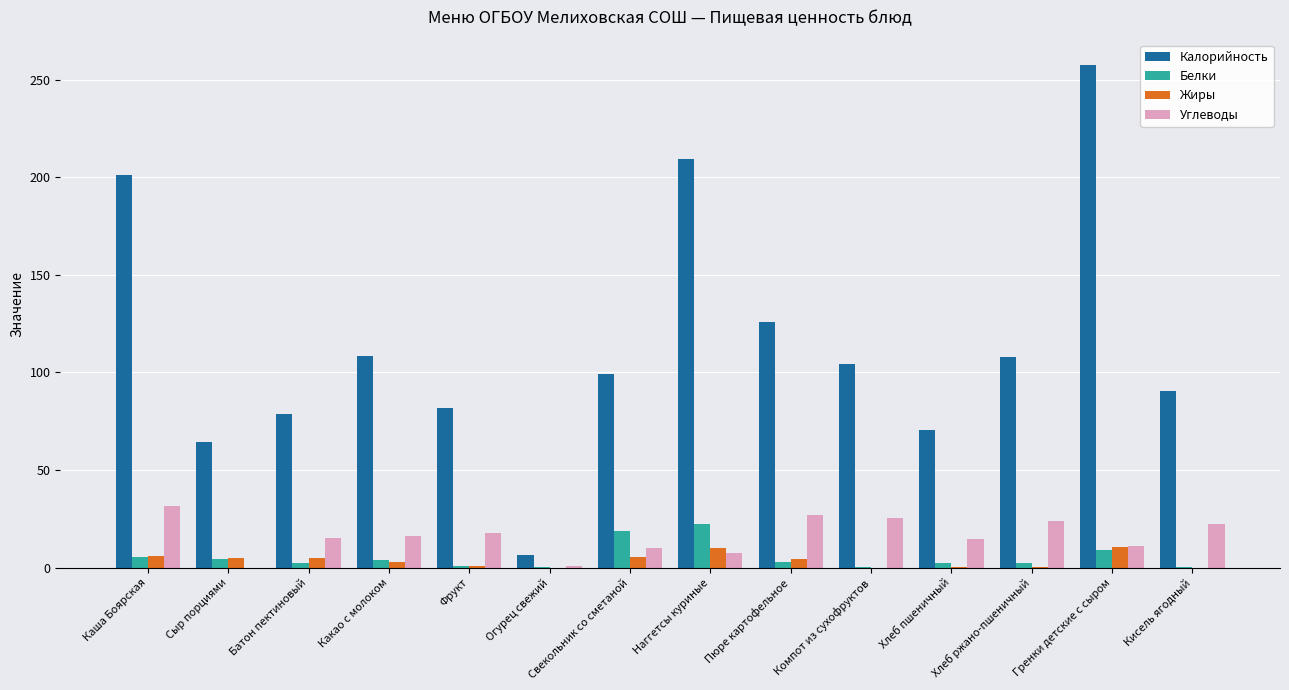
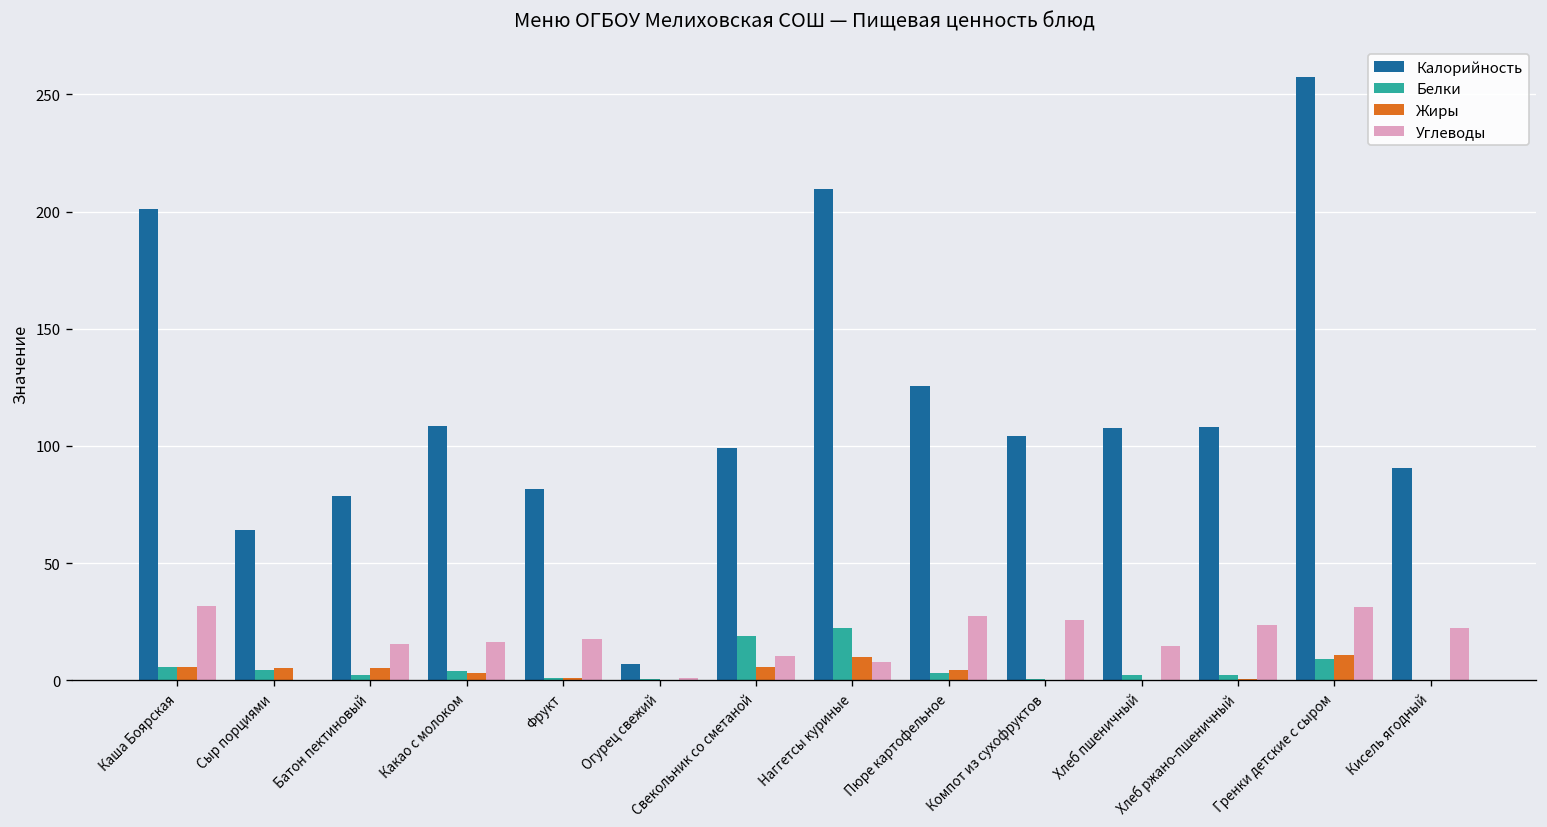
Калорийность, Хлеб пшеничный: 70 -> 108
Углеводы, Гренки детские с сыром: 11 -> 31
